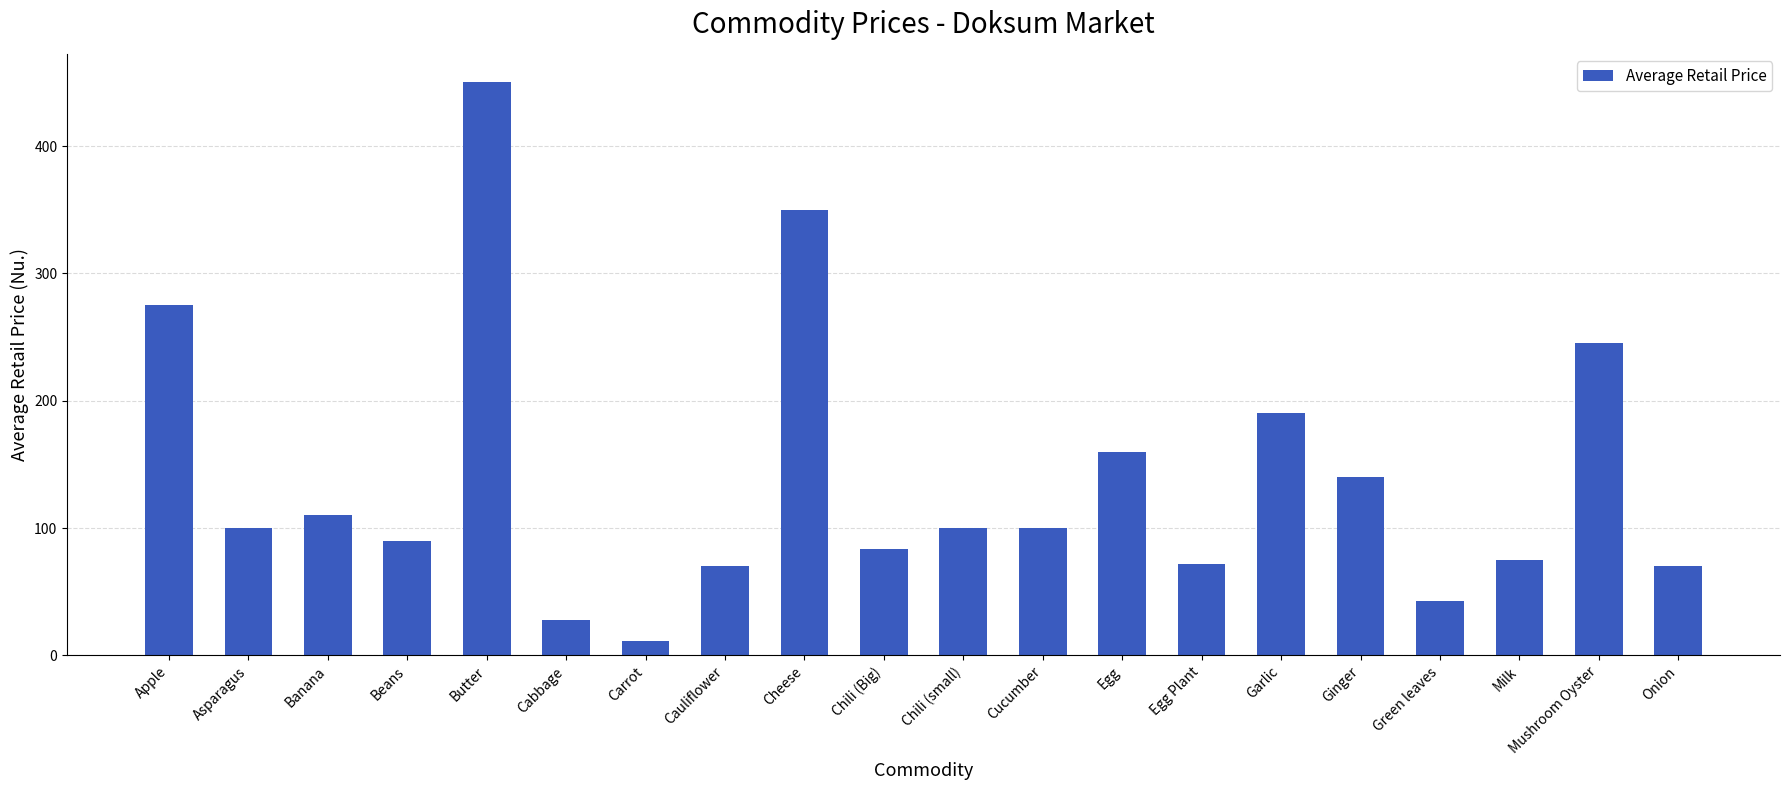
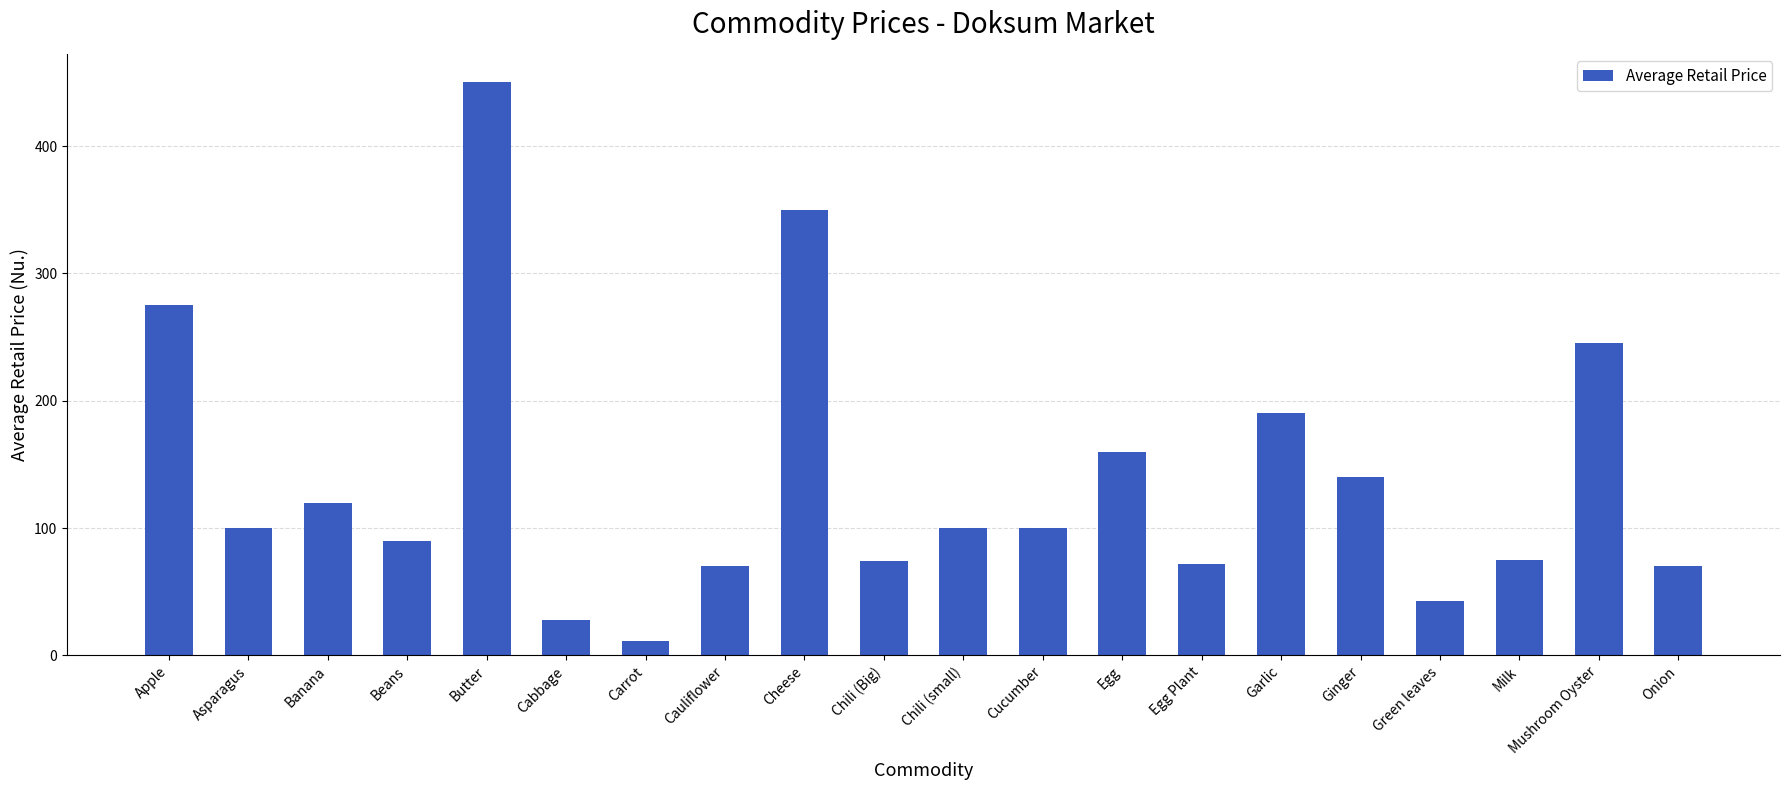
Banana: 110 -> 120
Chili (Big): 83 -> 74
